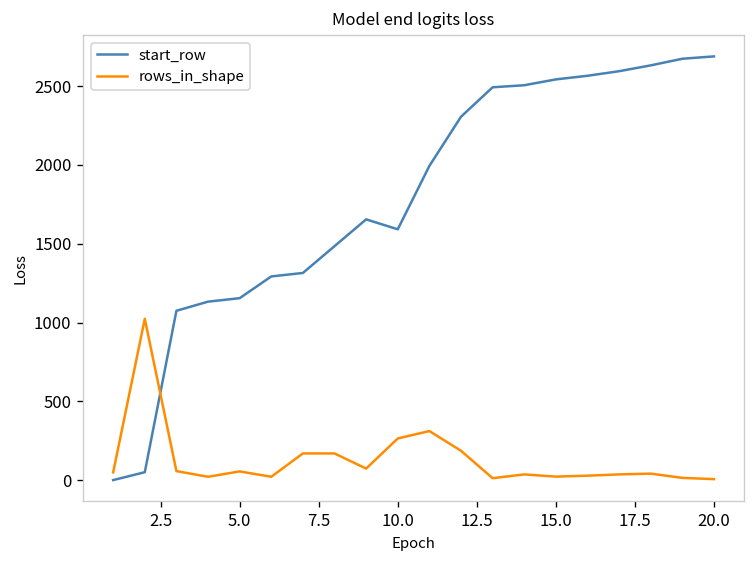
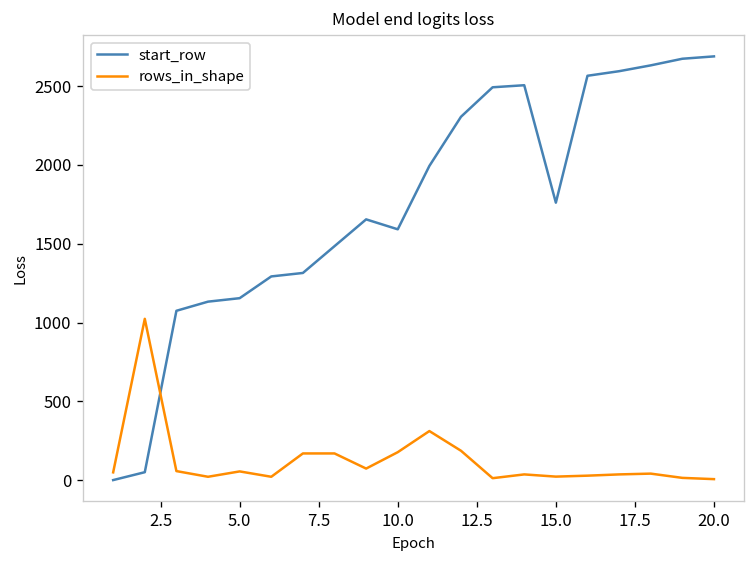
rows_in_shape, 10.0: 270 -> 180
start_row, 15.0: 2540 -> 1760
